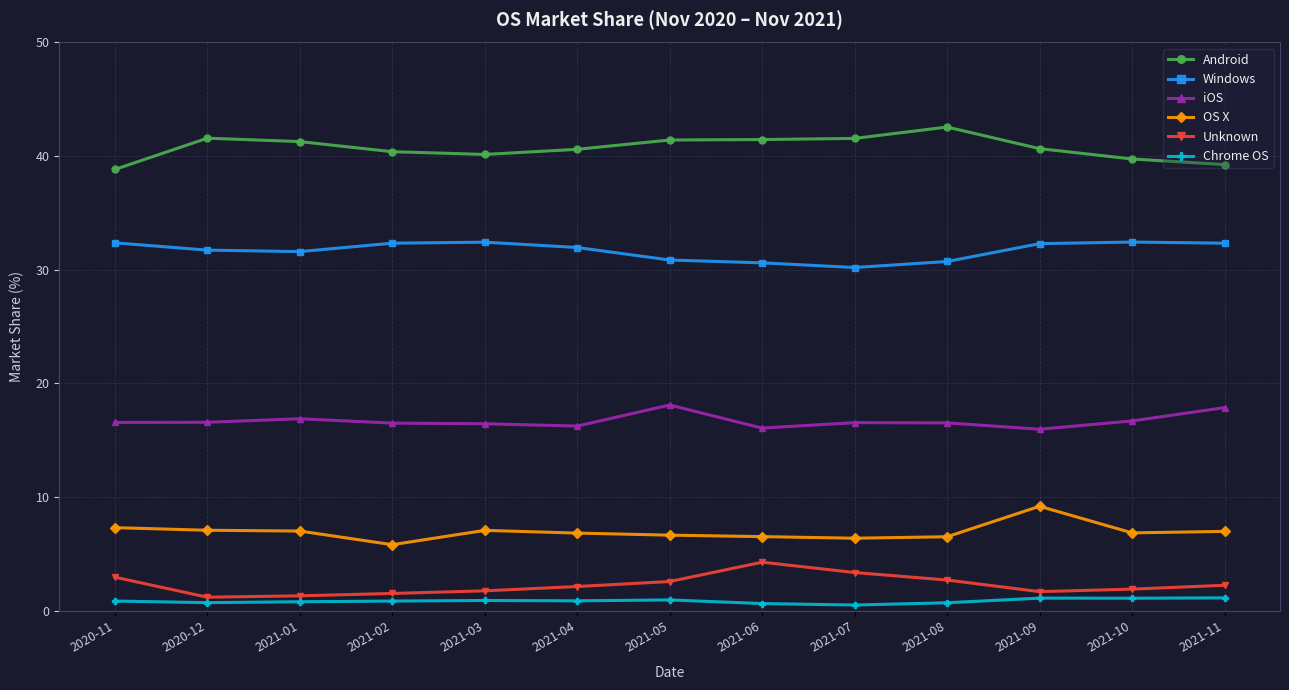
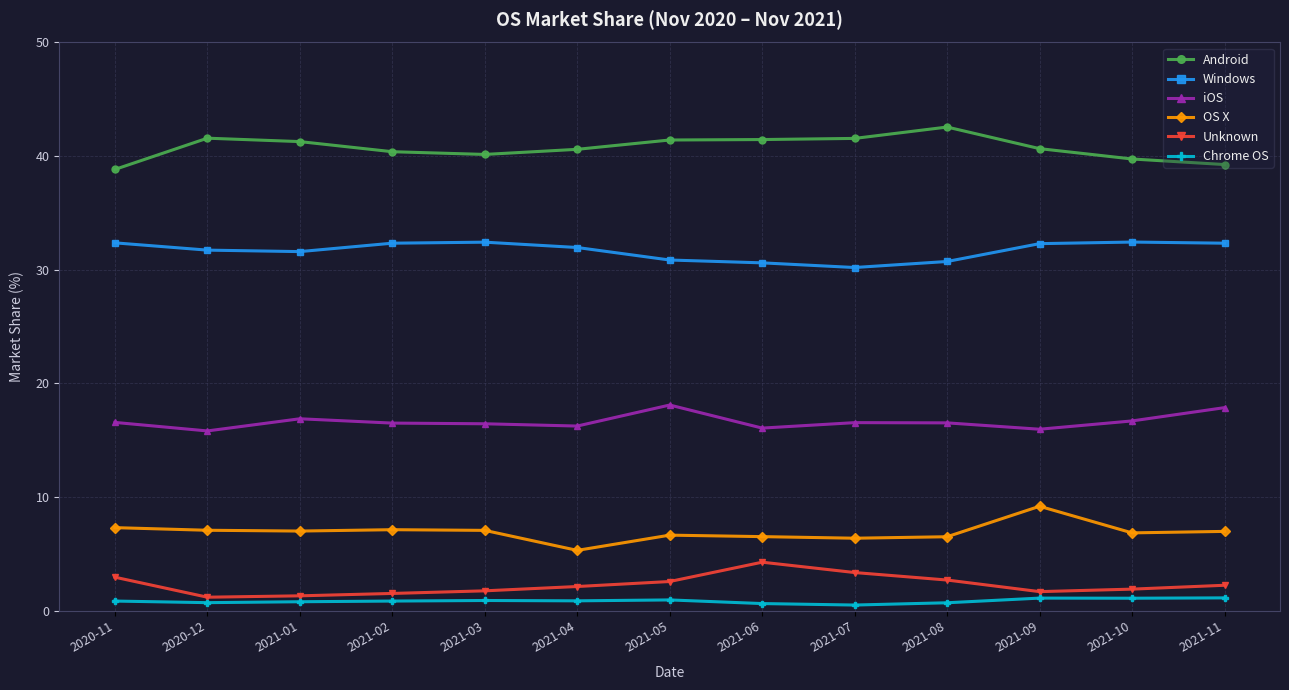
iOS, 2020-12: 16.6 -> 15.8
OS X, 2021-02: 5.8 -> 7.1
OS X, 2021-04: 6.8 -> 5.3
